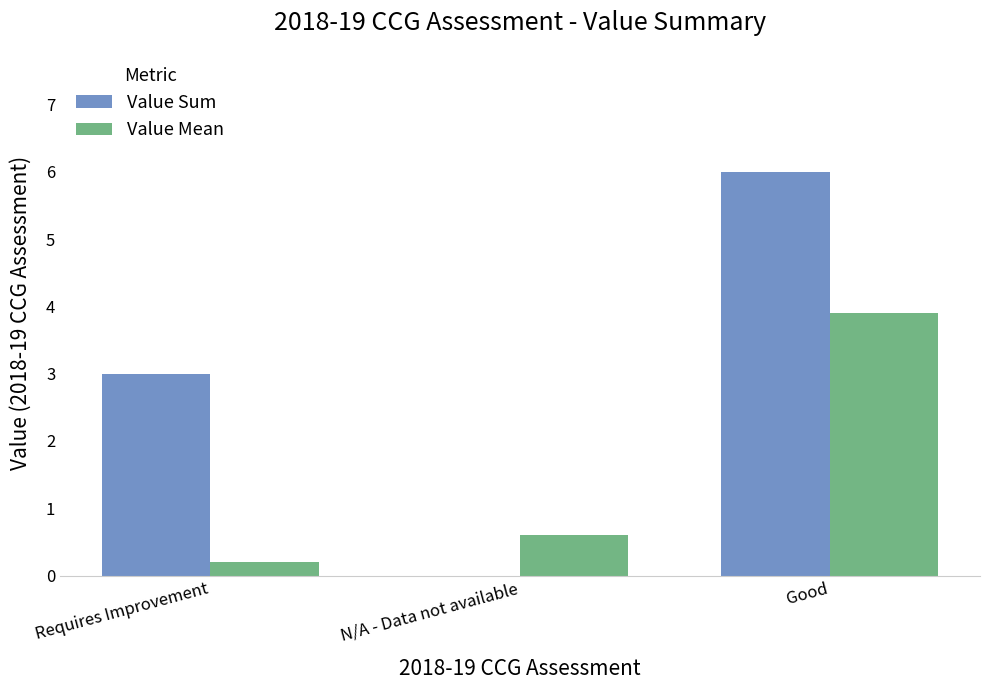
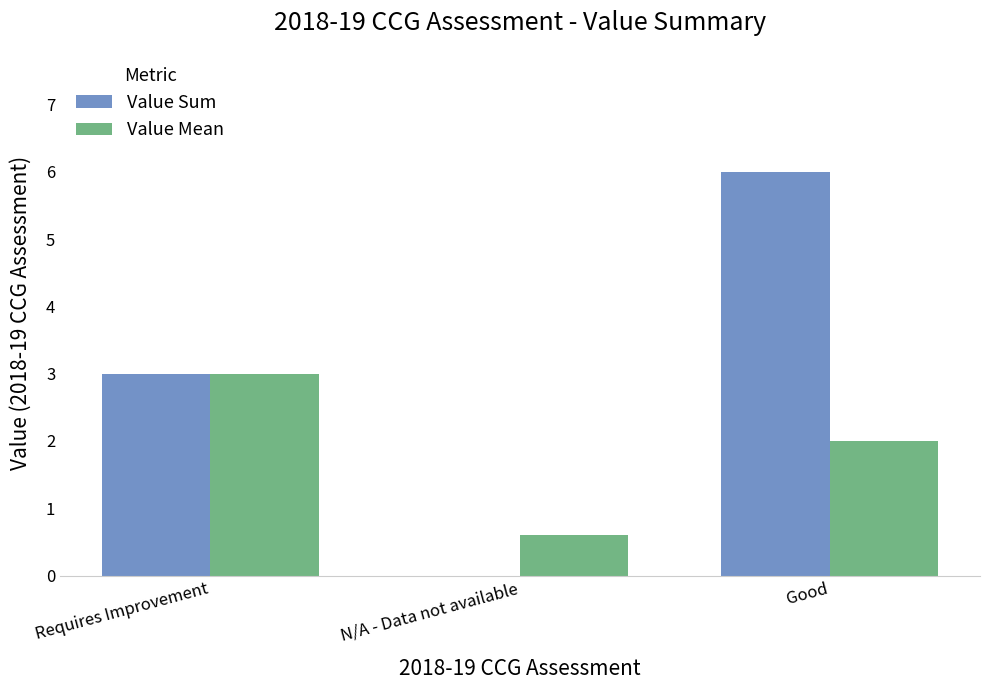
Value Mean, Requires Improvement: 0.2 -> 3.0
Value Mean, Good: 3.9 -> 2.0
